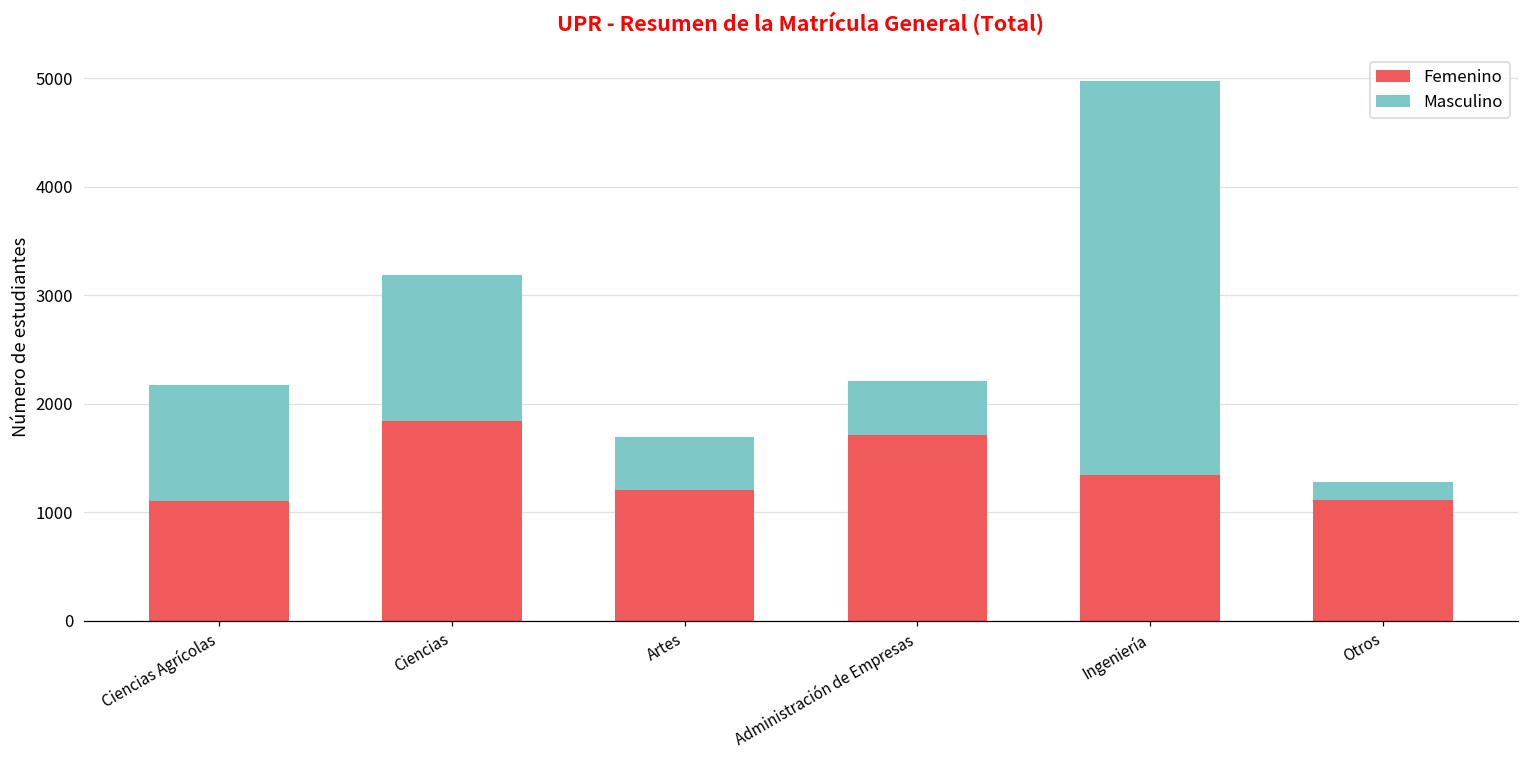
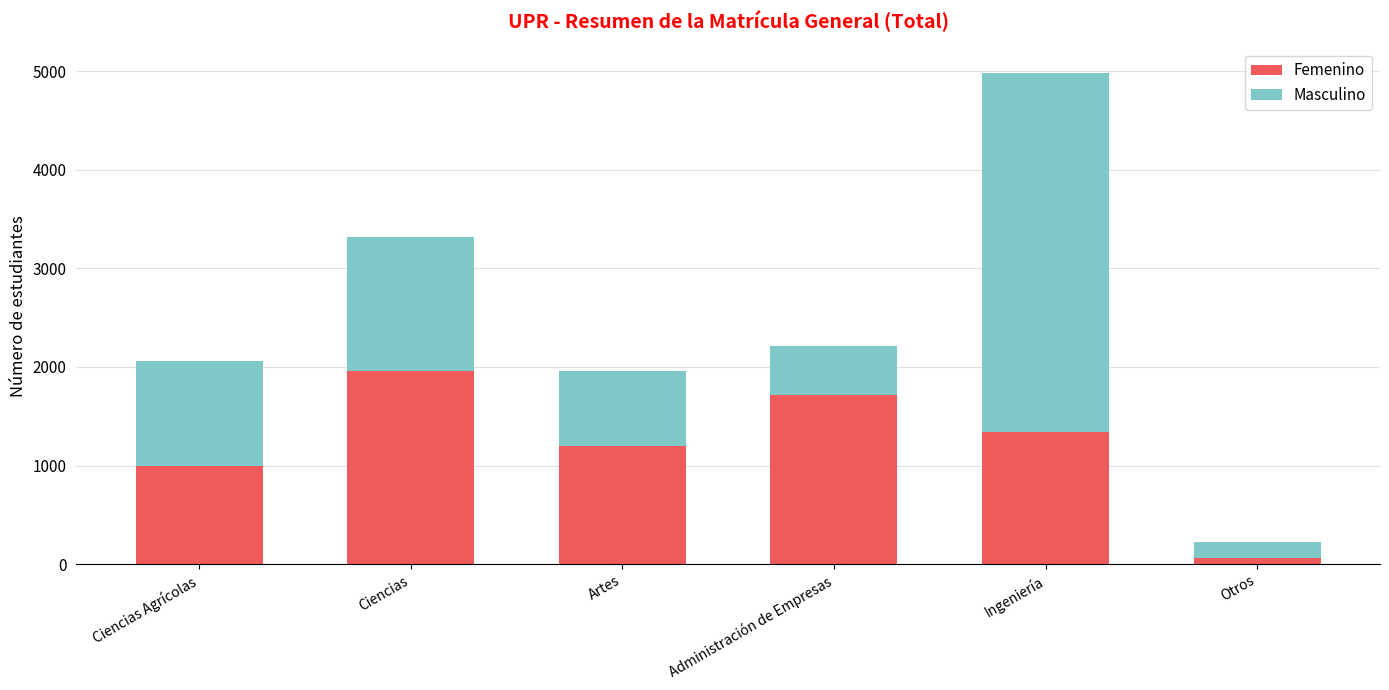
Femenino, Ciencias Agrícolas: 1100 -> 1000
Femenino, Ciencias: 1800 -> 2000
Masculino, Artes: 500 -> 800
Femenino, Otros: 1100 -> 100
